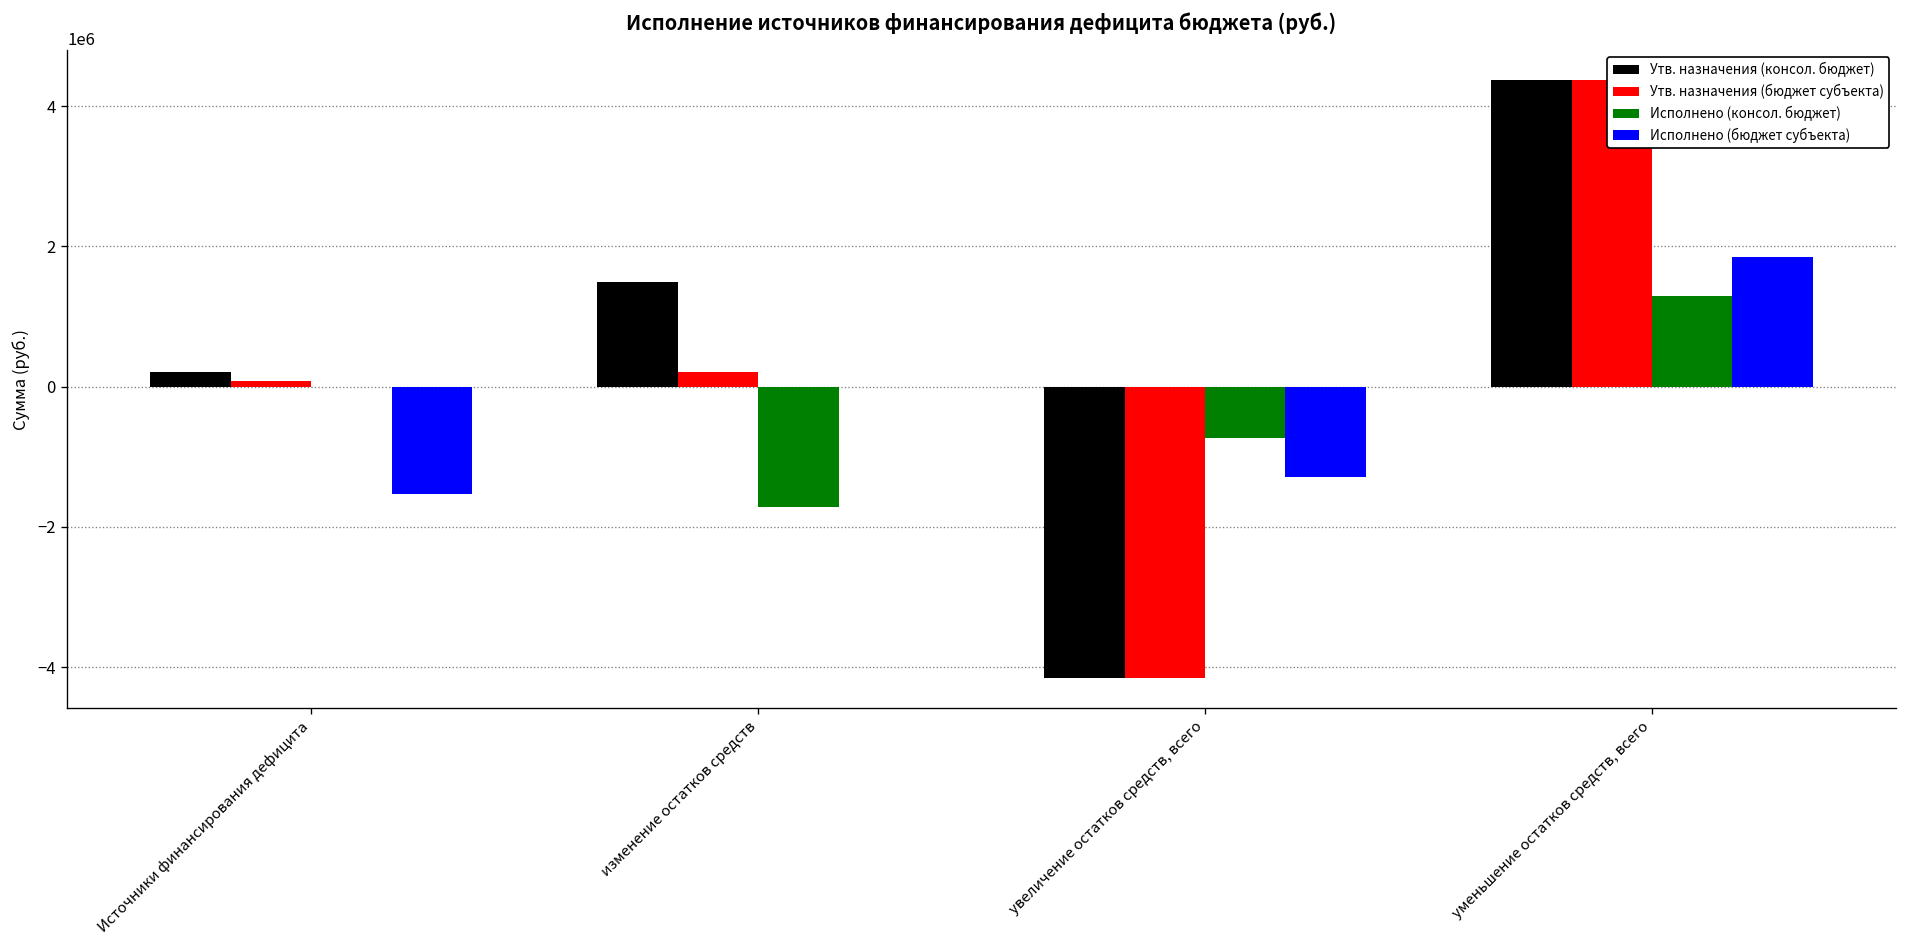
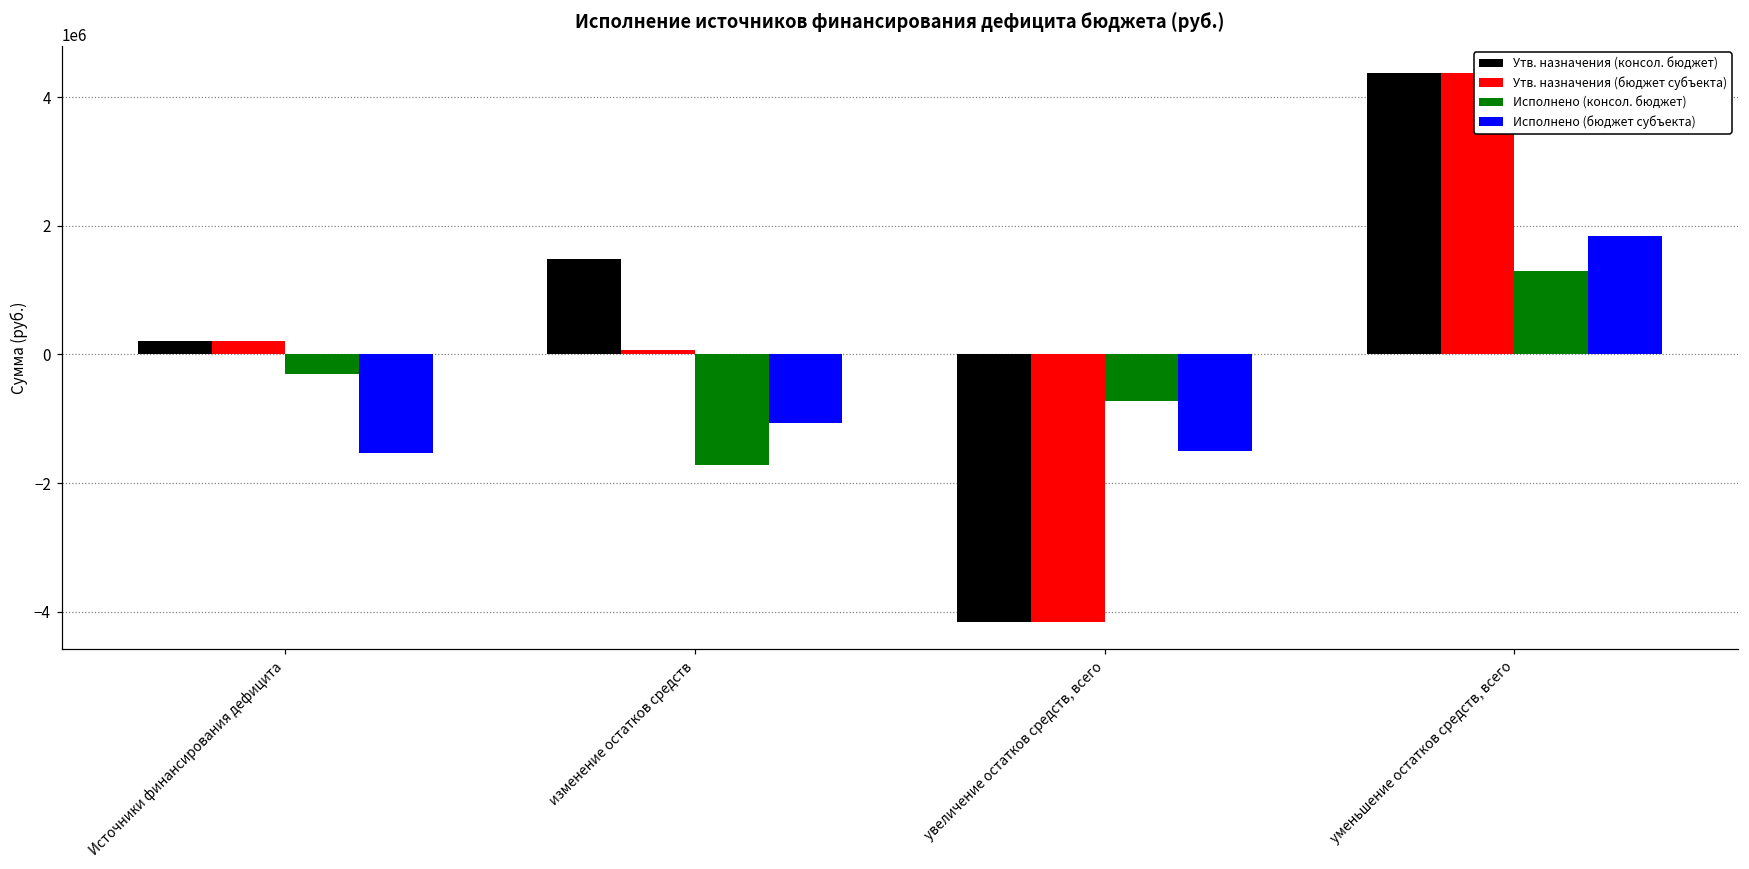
Утв. назначения (бюджет субъекта), Источники финансирования дефицита: 100000 -> 200000
Исполнено (консол. бюджет), Источники финансирования дефицита: 0 -> -300000
Утв. назначения (бюджет субъекта), изменение остатков средств: 200000 -> 100000
Исполнено (бюджет субъекта), изменение остатков средств: 0 -> -1100000
Исполнено (бюджет субъекта), увеличение остатков средств, всего: -1300000 -> -1500000
